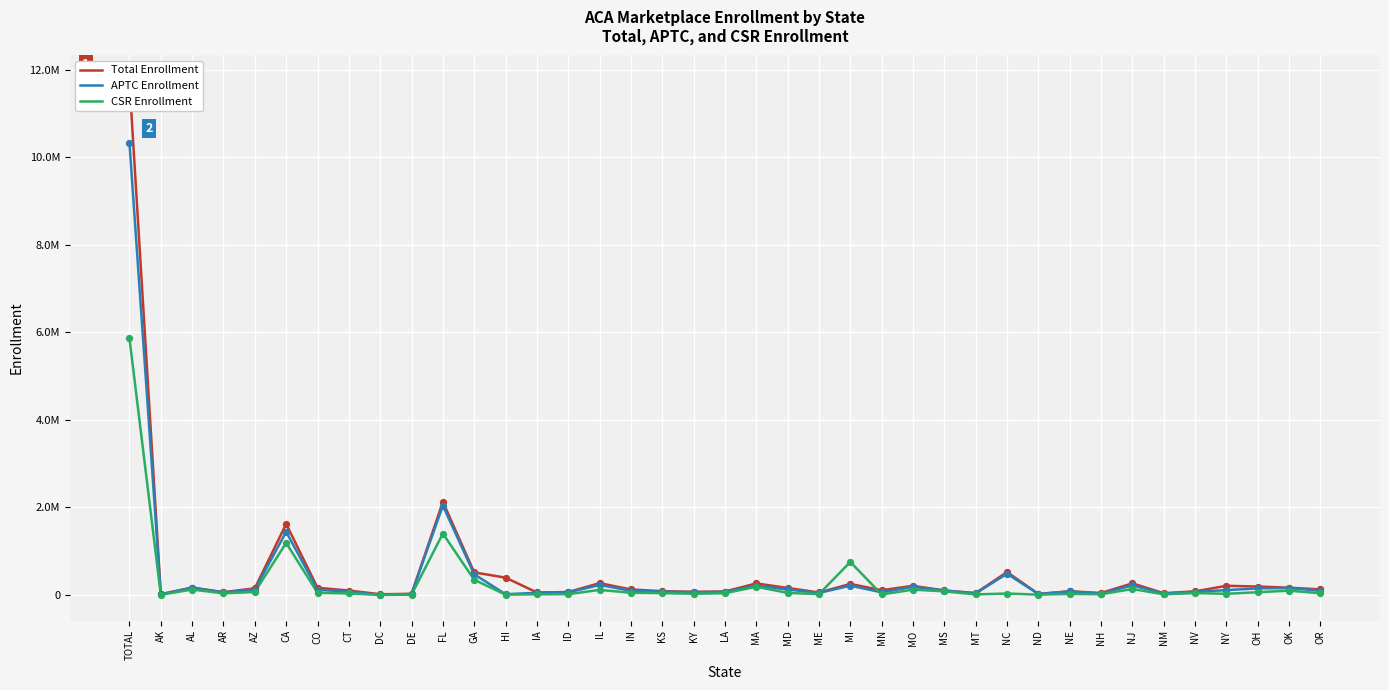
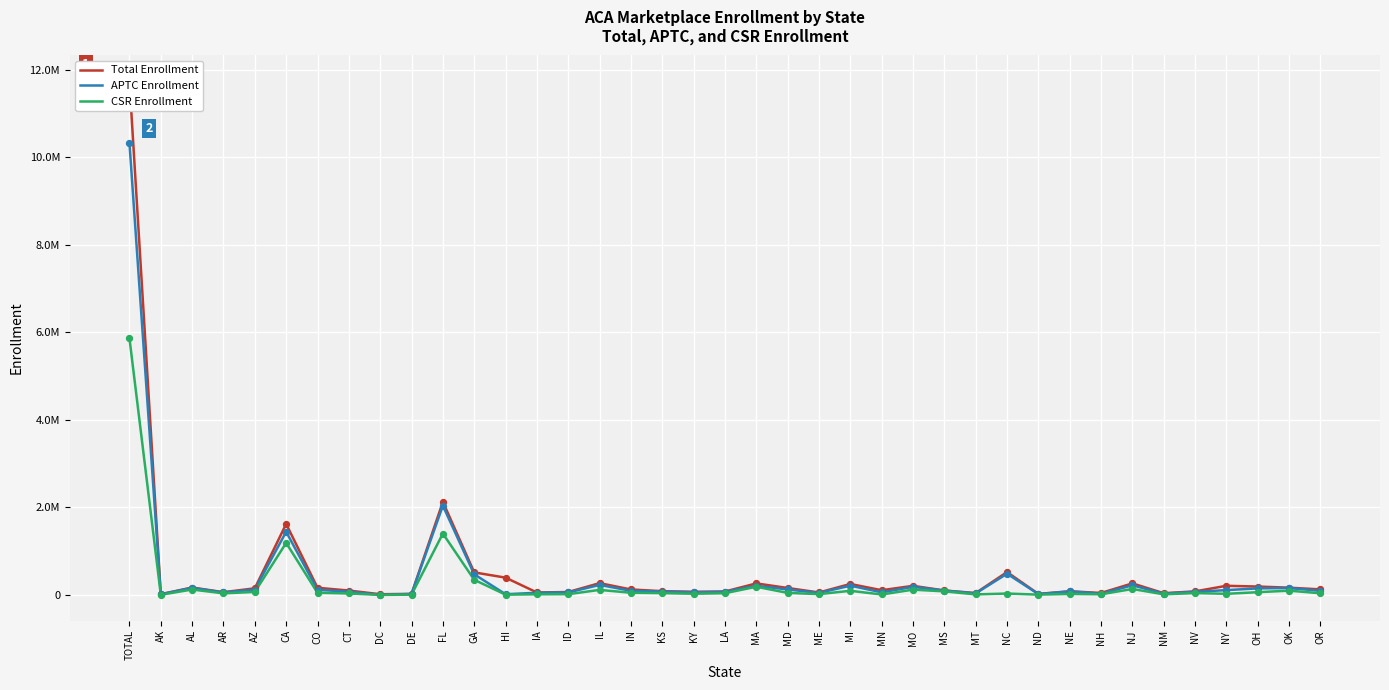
CSR Enrollment, MI: 800000 -> 100000
